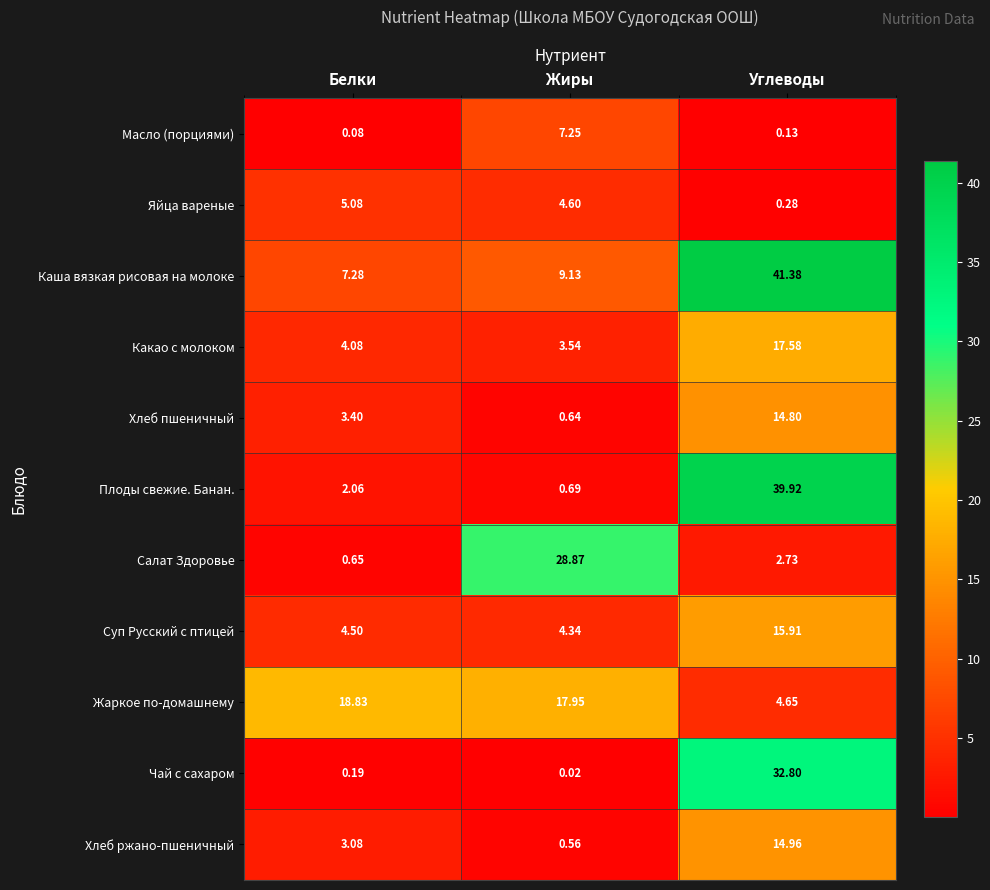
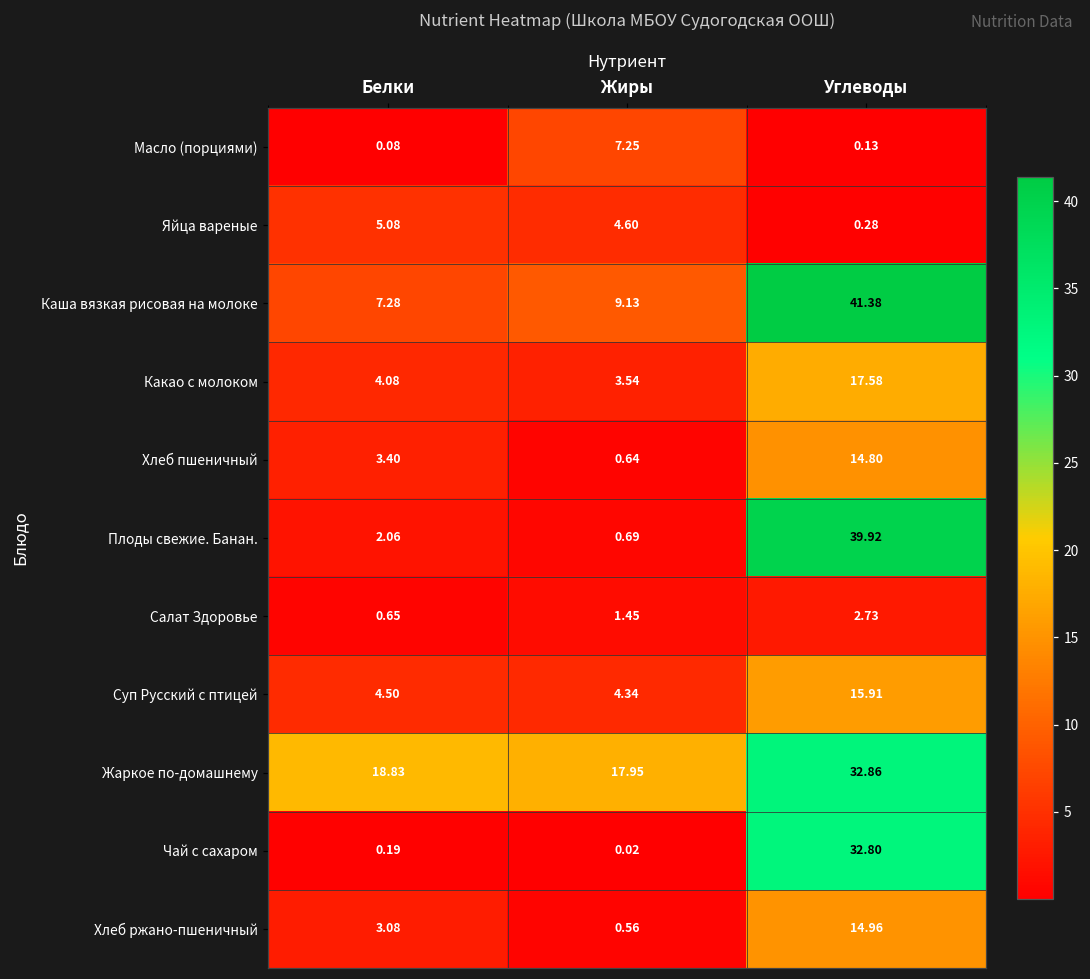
Салат Здоровье, Жиры: 28.87 -> 1.45
Жаркое по-домашнему, Углеводы: 4.65 -> 32.86
